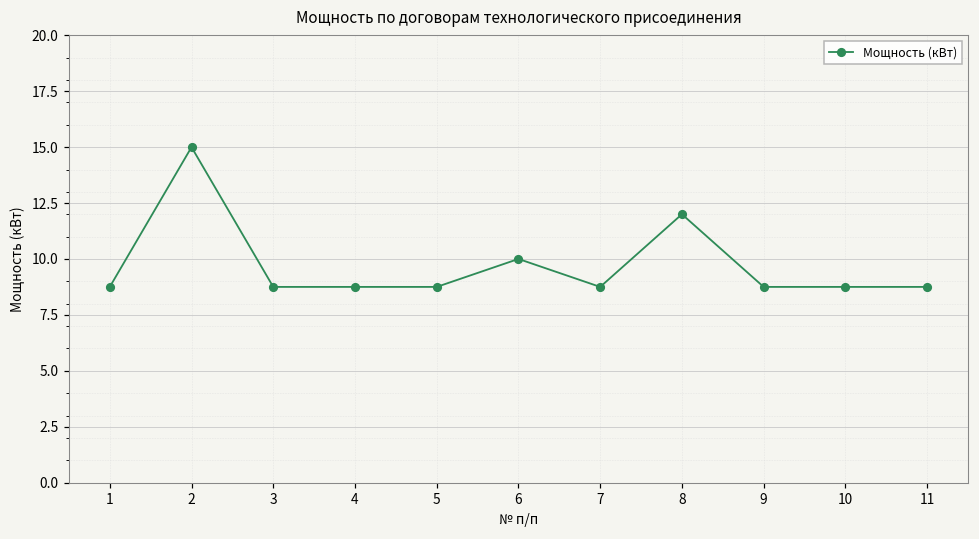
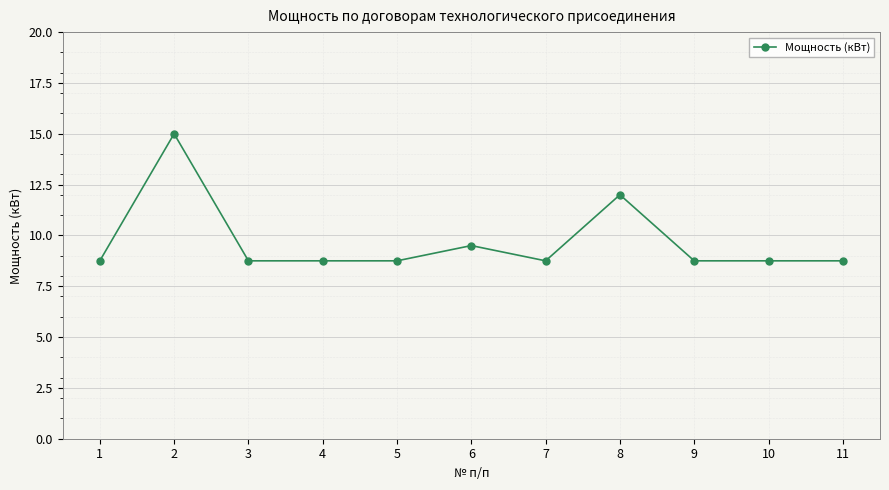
6: 10.0 -> 9.5
